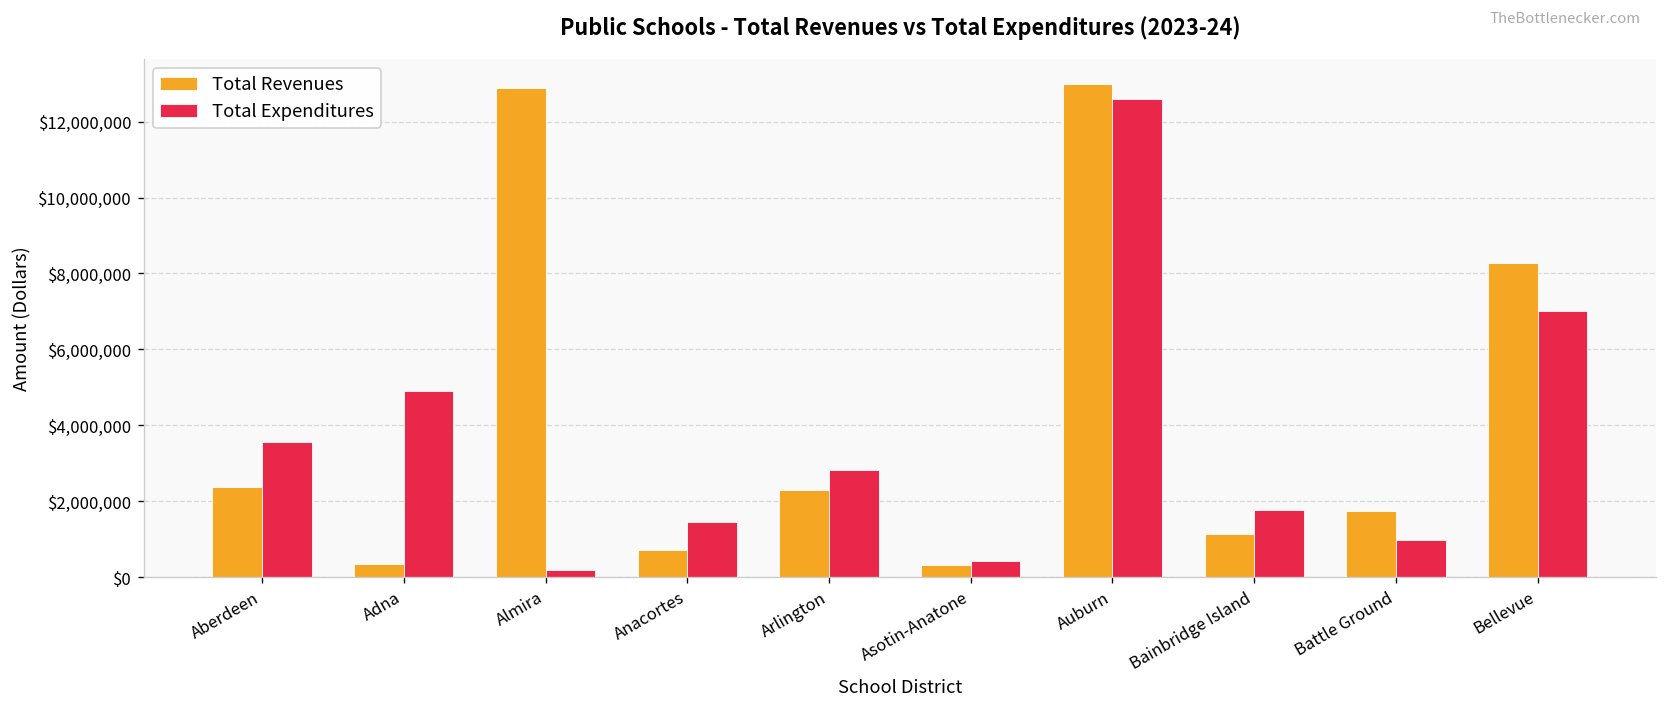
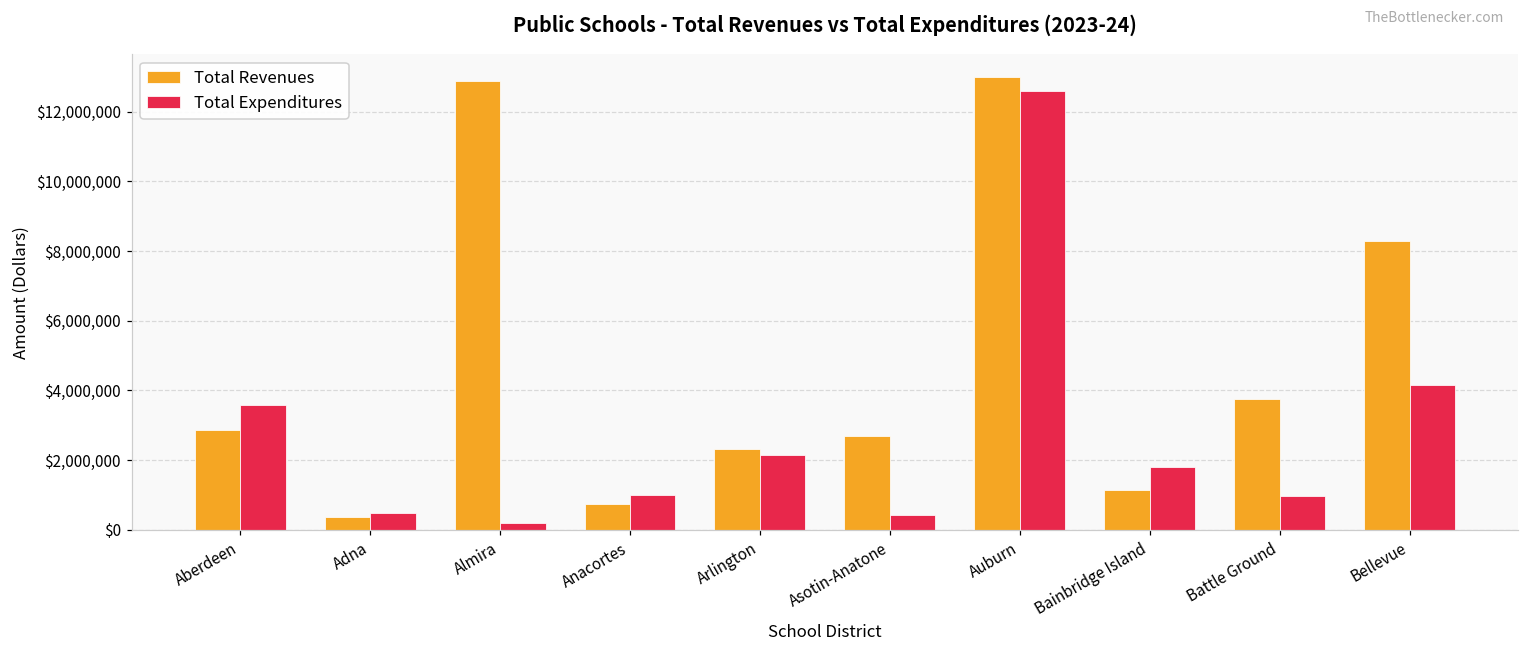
Total Revenues, Aberdeen: $2,400,000 -> $2,900,000
Total Expenditures, Adna: $4,900,000 -> $500,000
Total Expenditures, Anacortes: $1,500,000 -> $1,000,000
Total Expenditures, Arlington: $2,800,000 -> $2,100,000
Total Revenues, Asotin-Anatone: $300,000 -> $2,700,000
Total Revenues, Battle Ground: $1,700,000 -> $3,700,000
Total Expenditures, Bellevue: $7,000,000 -> $4,200,000
